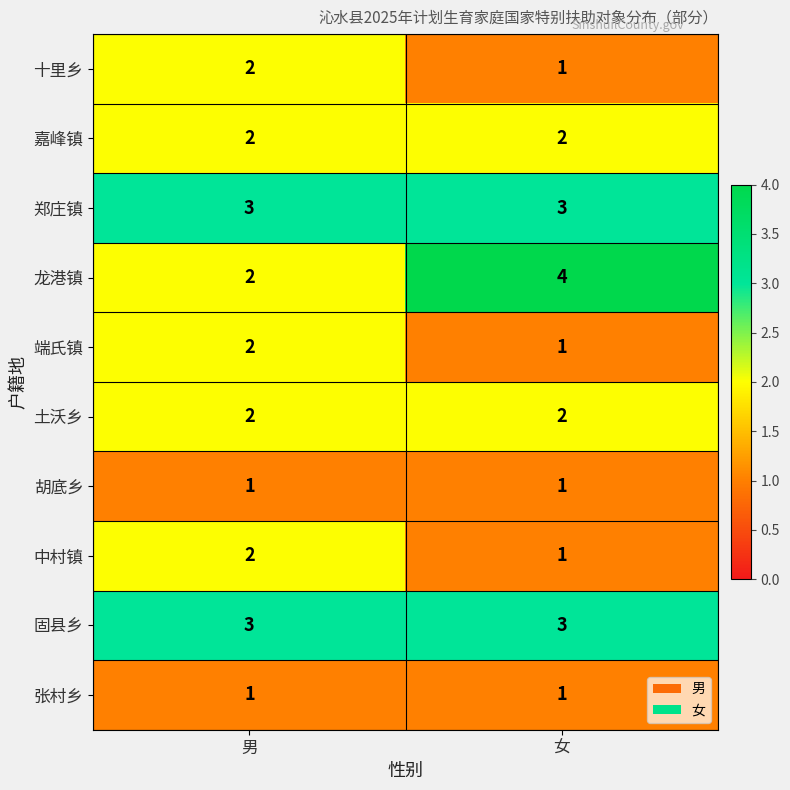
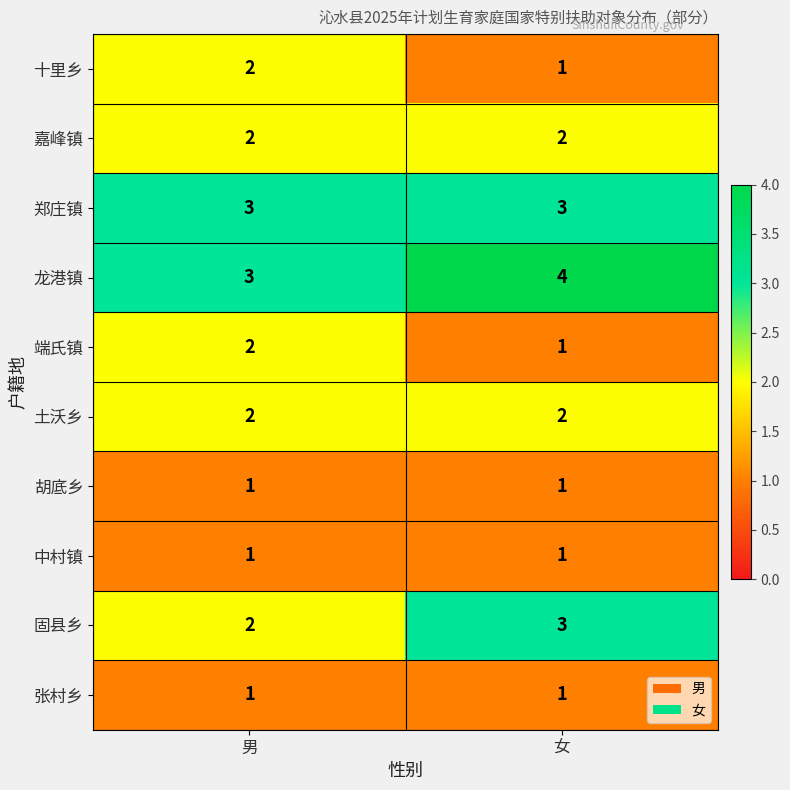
龙港镇, 男: 2 -> 3
中村镇, 男: 2 -> 1
固县乡, 男: 3 -> 2
